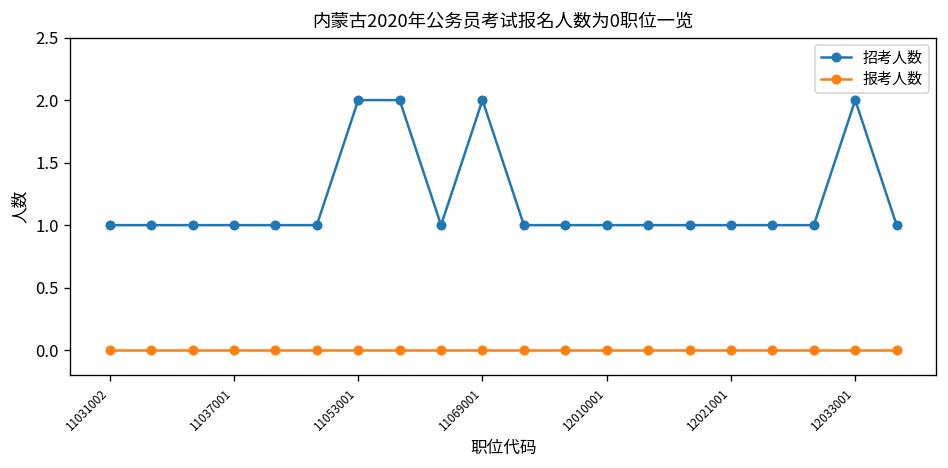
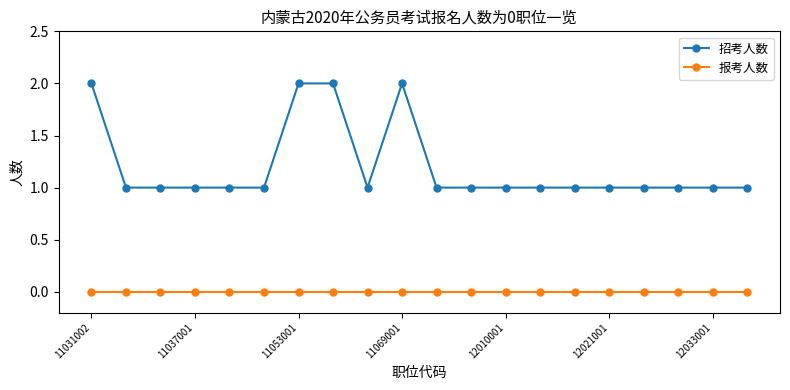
招考人数, 11031002: 1 -> 2
招考人数, 12033001: 2 -> 1
